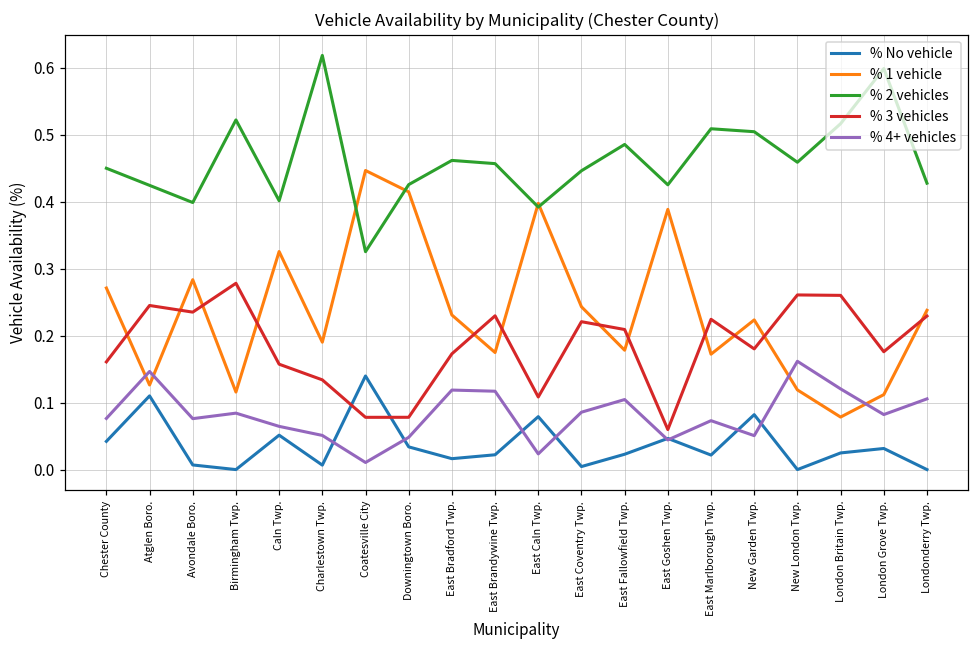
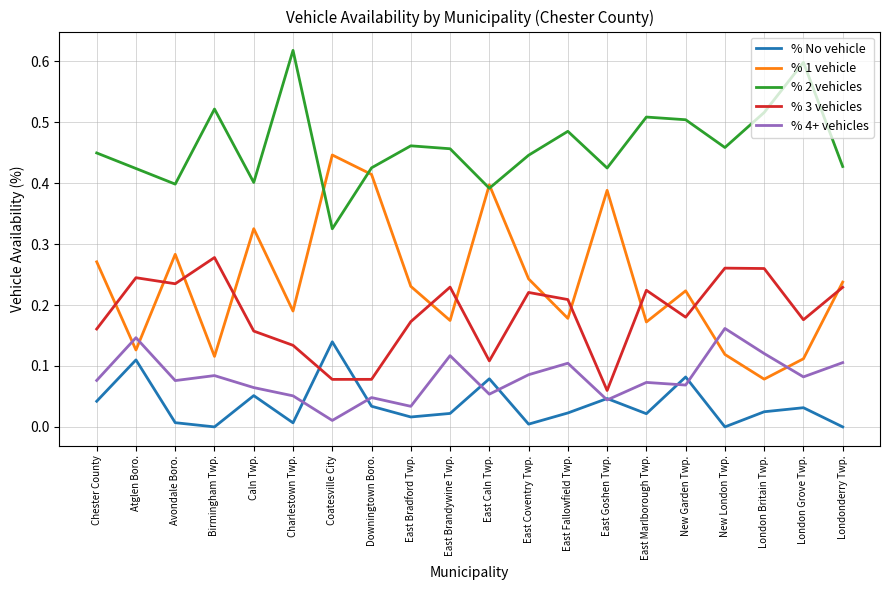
% 4+ vehicles, East Bradford Twp.: 0.12 -> 0.03
% 4+ vehicles, East Caln Twp.: 0.02 -> 0.05
% 4+ vehicles, New Garden Twp.: 0.05 -> 0.07
